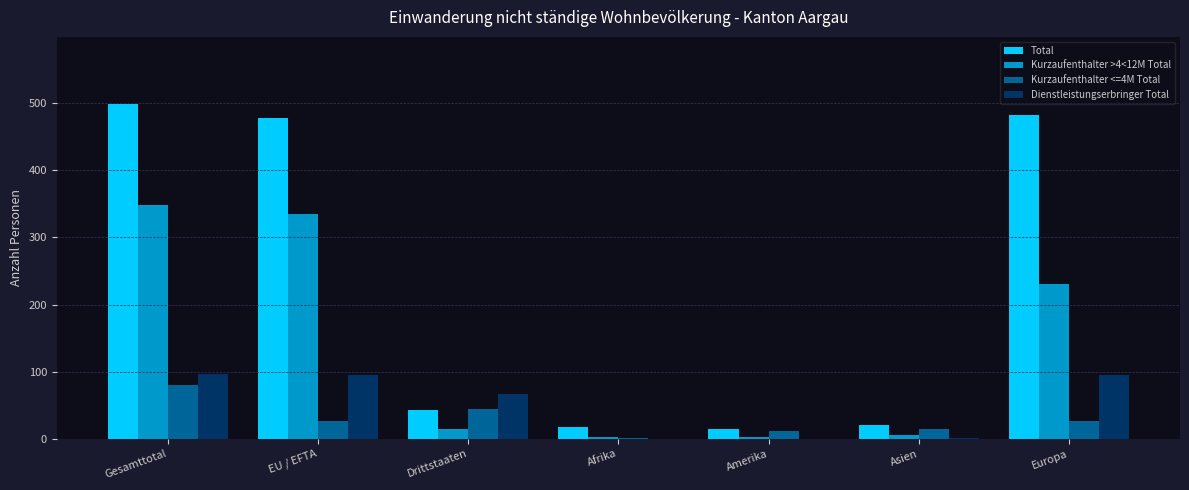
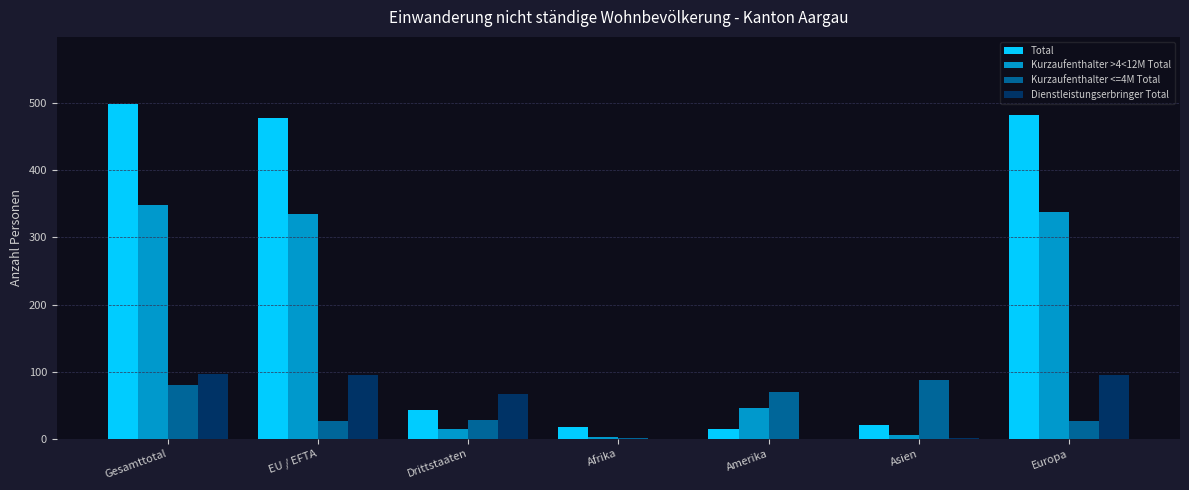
Kurzaufenthalter <=4M Total, Drittstaaten: 40 -> 30
Kurzaufenthalter >4<12M Total, Amerika: 0 -> 50
Kurzaufenthalter <=4M Total, Amerika: 10 -> 70
Kurzaufenthalter <=4M Total, Asien: 10 -> 90
Kurzaufenthalter >4<12M Total, Europa: 230 -> 340
